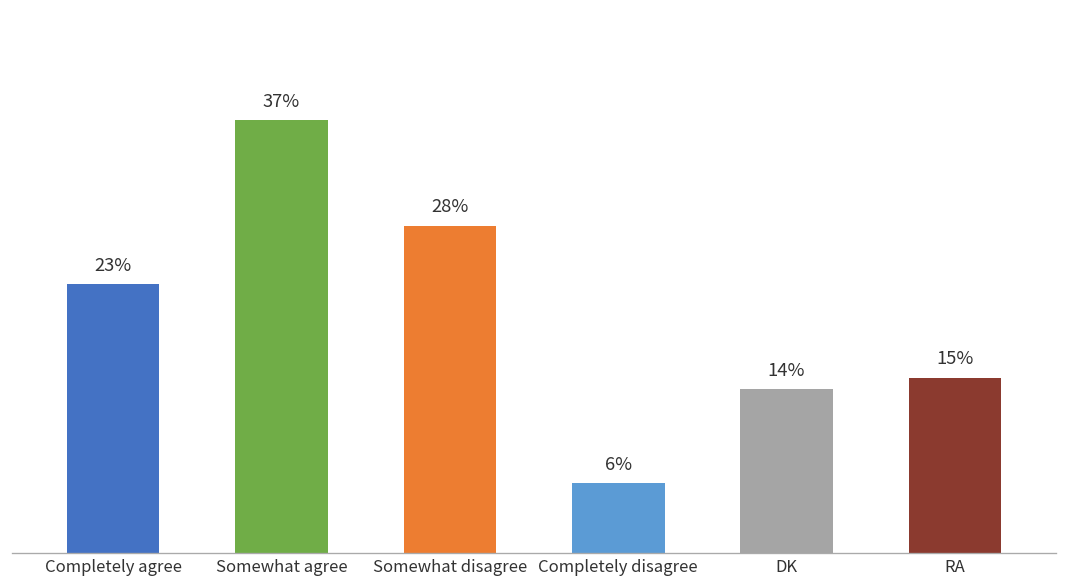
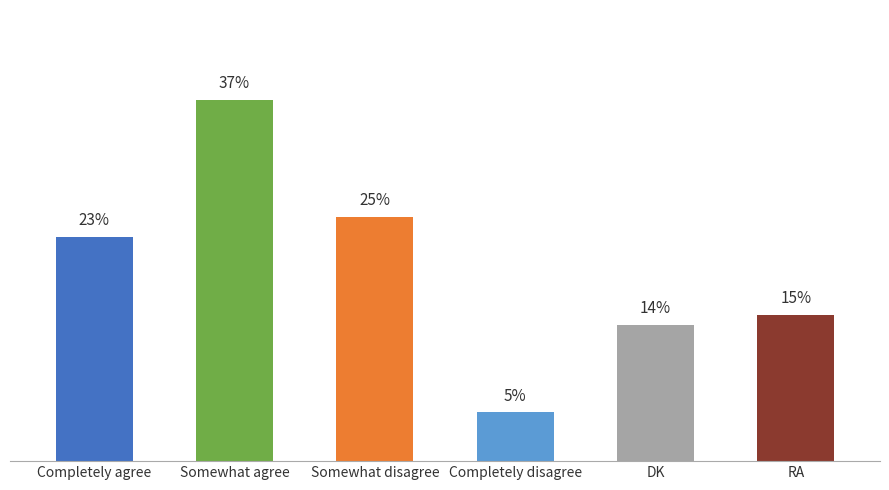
Somewhat disagree: 28% -> 25%
Completely disagree: 6% -> 5%
